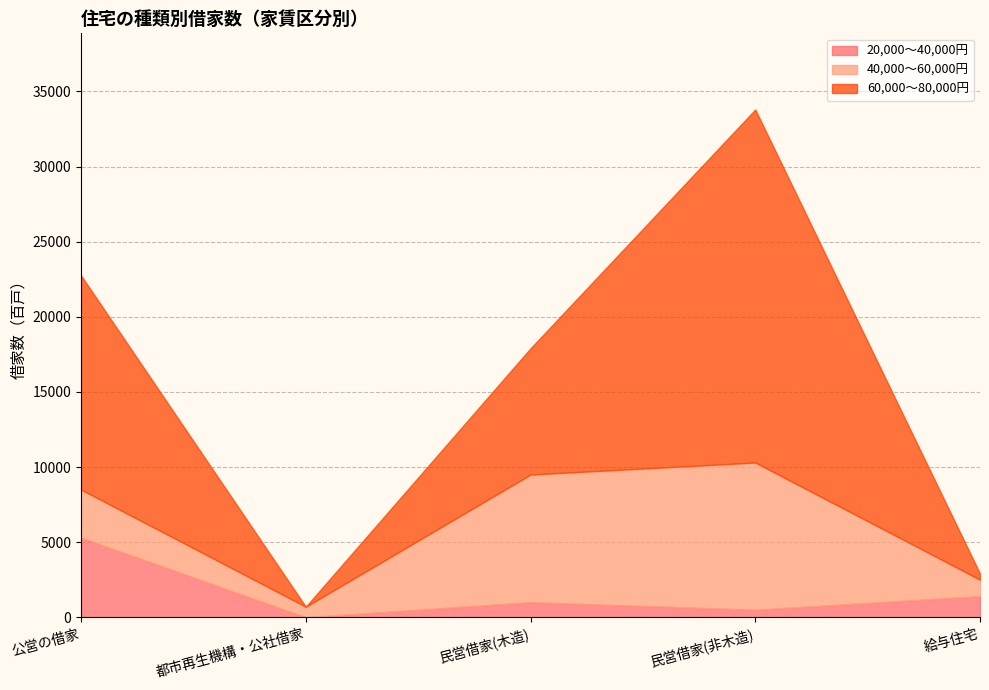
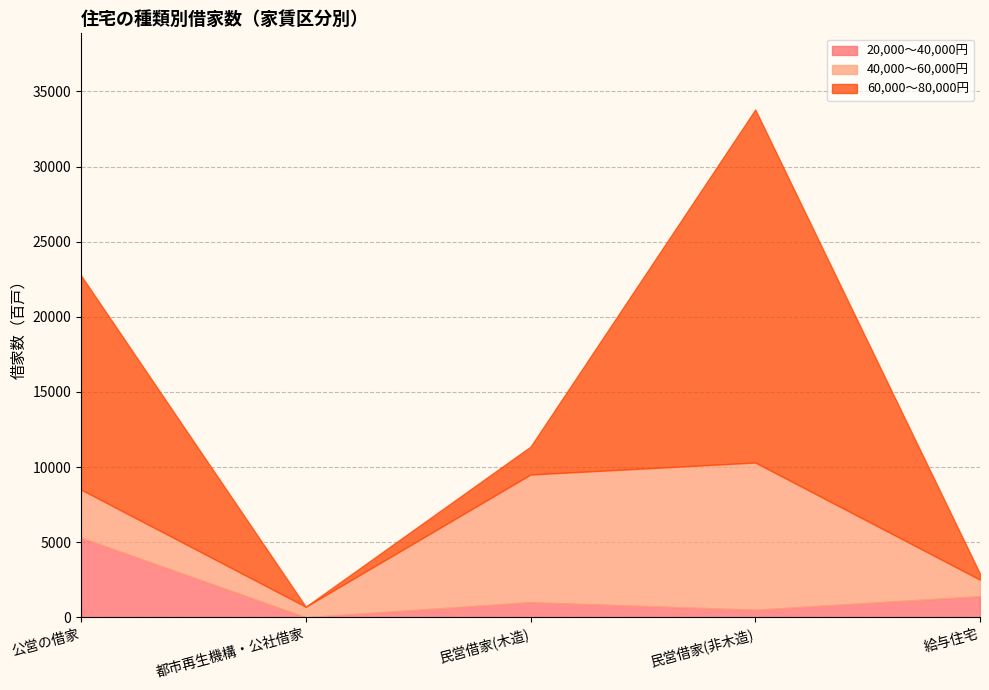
60,000～80,000円, 民営借家(木造): 8400 -> 1900
